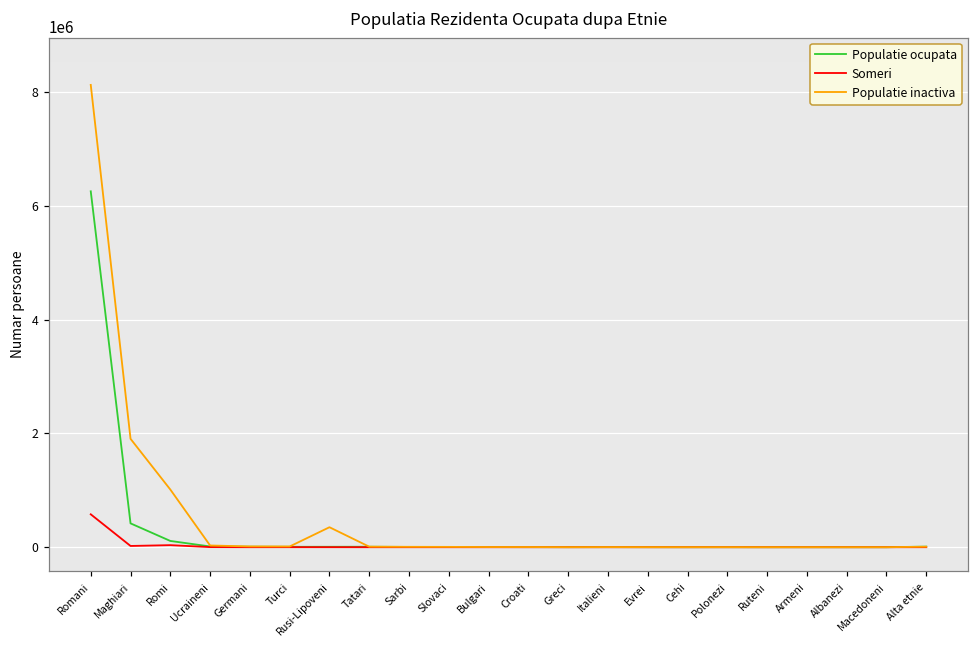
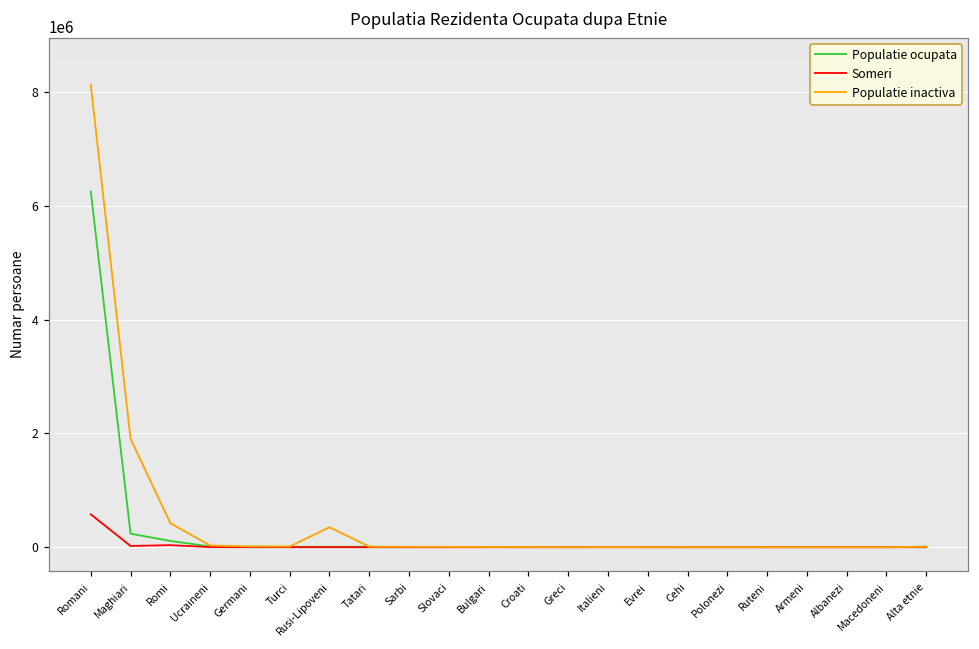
Populatie ocupata, Maghiari: 400000 -> 200000
Populatie inactiva, Romi: 1000000 -> 400000
